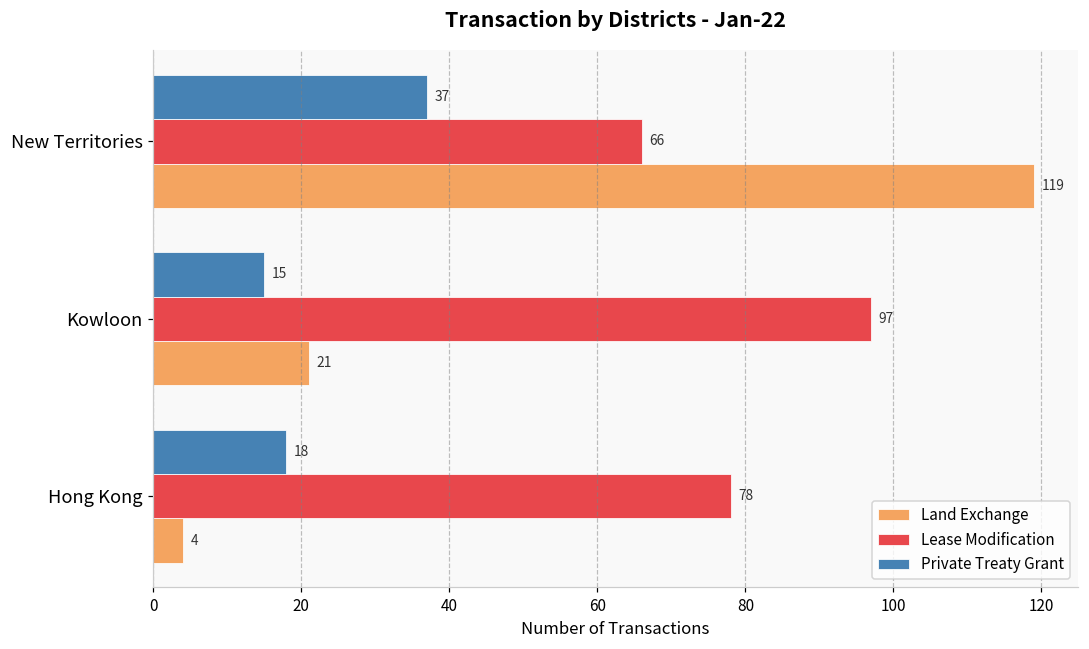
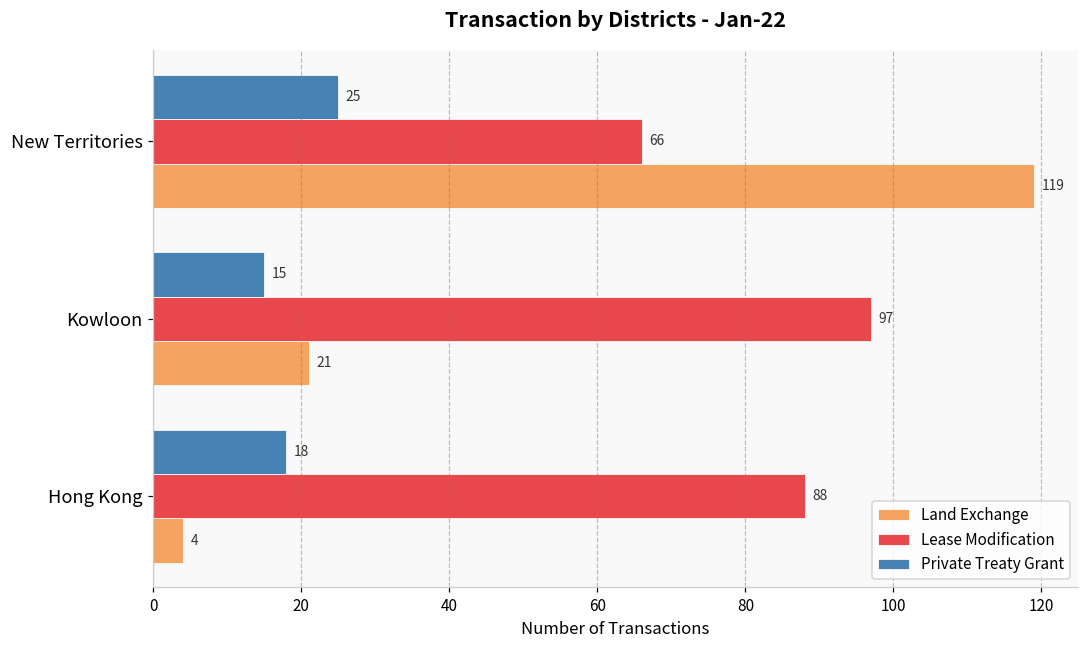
Private Treaty Grant, New Territories: 37 -> 25
Lease Modification, Hong Kong: 78 -> 88
